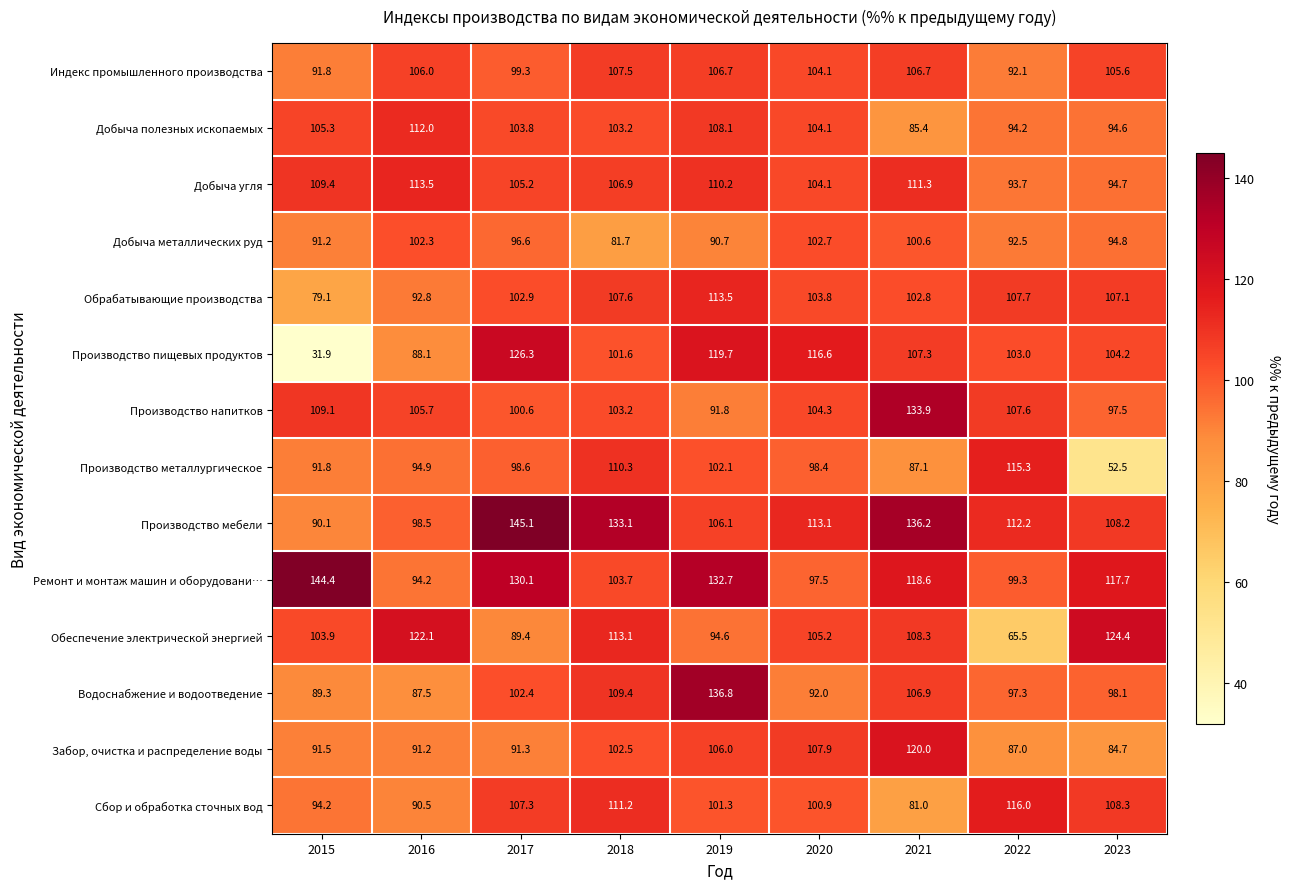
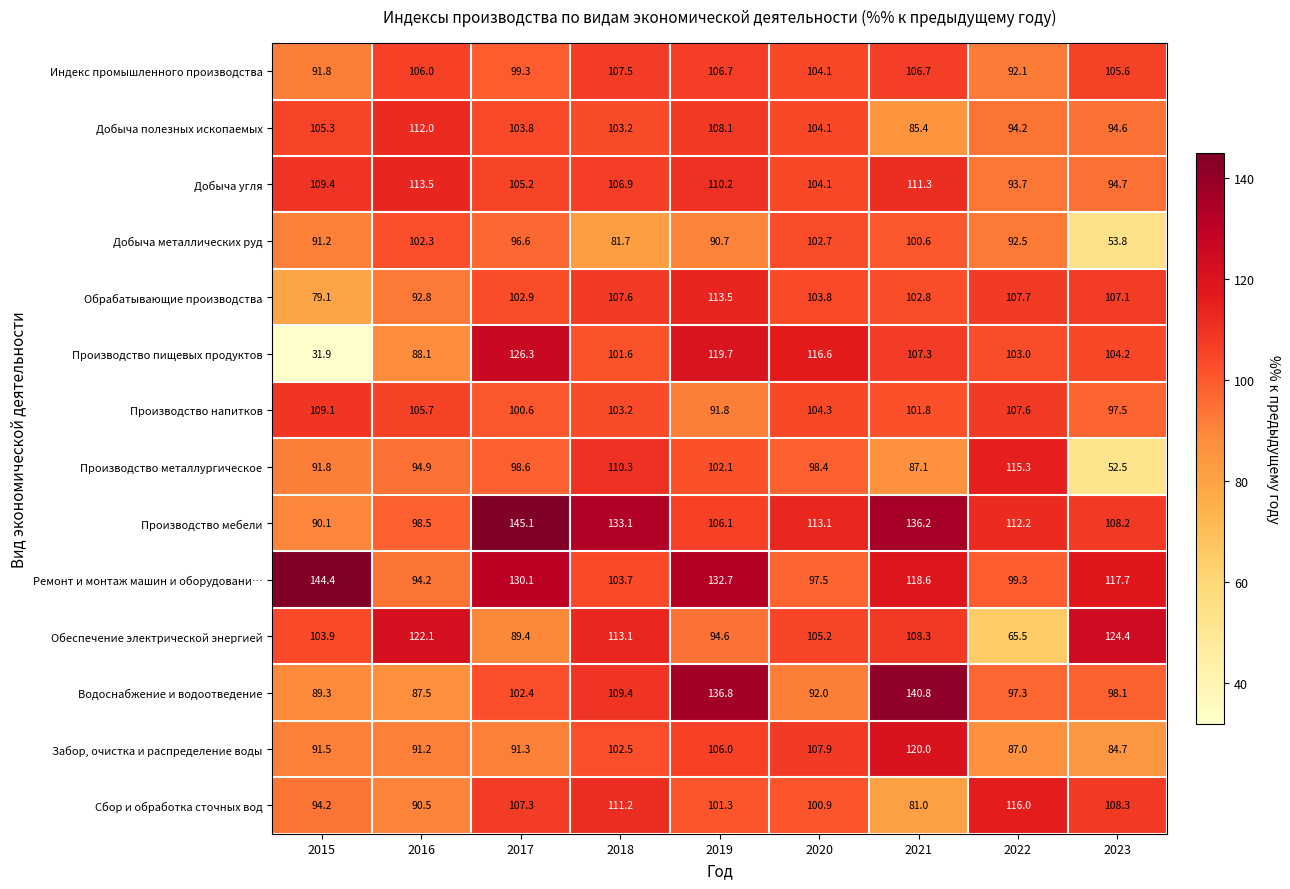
Добыча металлических руд, 2023: 94.8 -> 53.8
Производство напитков, 2021: 133.9 -> 101.8
Водоснабжение и водоотведение, 2021: 106.9 -> 140.8
